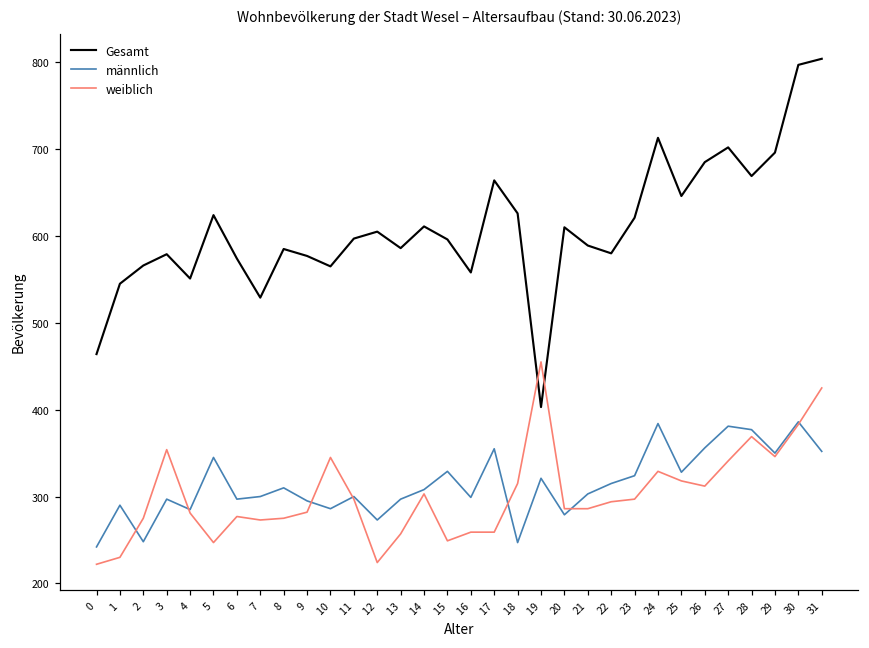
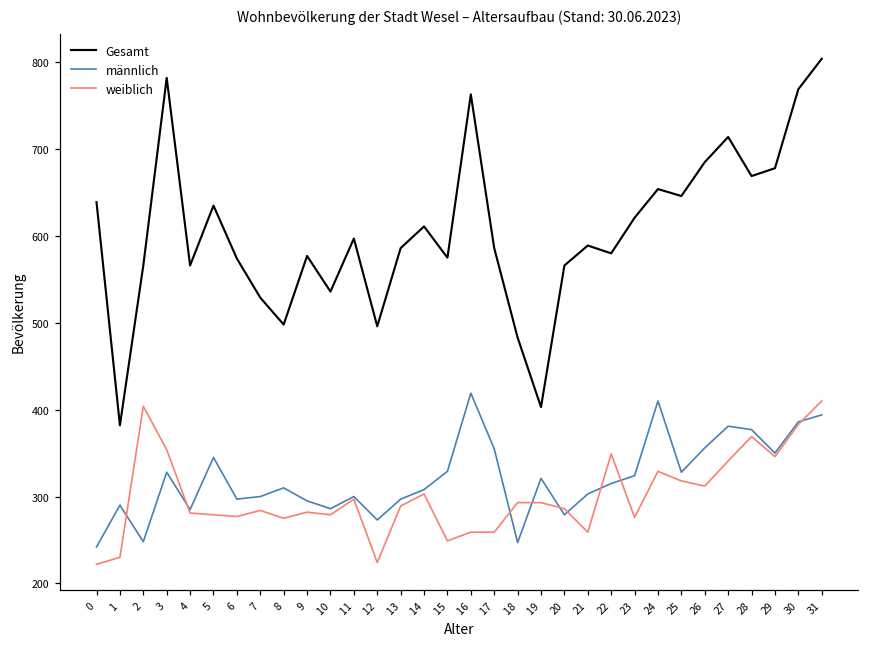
Gesamt, 0: 460 -> 640
Gesamt, 1: 550 -> 380
weiblich, 2: 280 -> 400
Gesamt, 3: 580 -> 780
männlich, 3: 300 -> 330
Gesamt, 4: 550 -> 570
Gesamt, 5: 620 -> 640
weiblich, 5: 250 -> 280
weiblich, 7: 270 -> 280
Gesamt, 8: 590 -> 500
Gesamt, 10: 570 -> 540
weiblich, 10: 350 -> 280
Gesamt, 12: 610 -> 500
weiblich, 13: 260 -> 290
Gesamt, 15: 600 -> 580
Gesamt, 16: 560 -> 760
männlich, 16: 300 -> 420
Gesamt, 17: 660 -> 590
Gesamt, 18: 630 -> 480
weiblich, 18: 320 -> 290
weiblich, 19: 460 -> 290
Gesamt, 20: 610 -> 570
weiblich, 21: 290 -> 260
weiblich, 22: 290 -> 350
weiblich, 23: 300 -> 280
Gesamt, 24: 710 -> 650
männlich, 24: 380 -> 410
Gesamt, 27: 700 -> 710
Gesamt, 29: 700 -> 680
Gesamt, 30: 800 -> 770
männlich, 31: 350 -> 390
weiblich, 31: 430 -> 410
